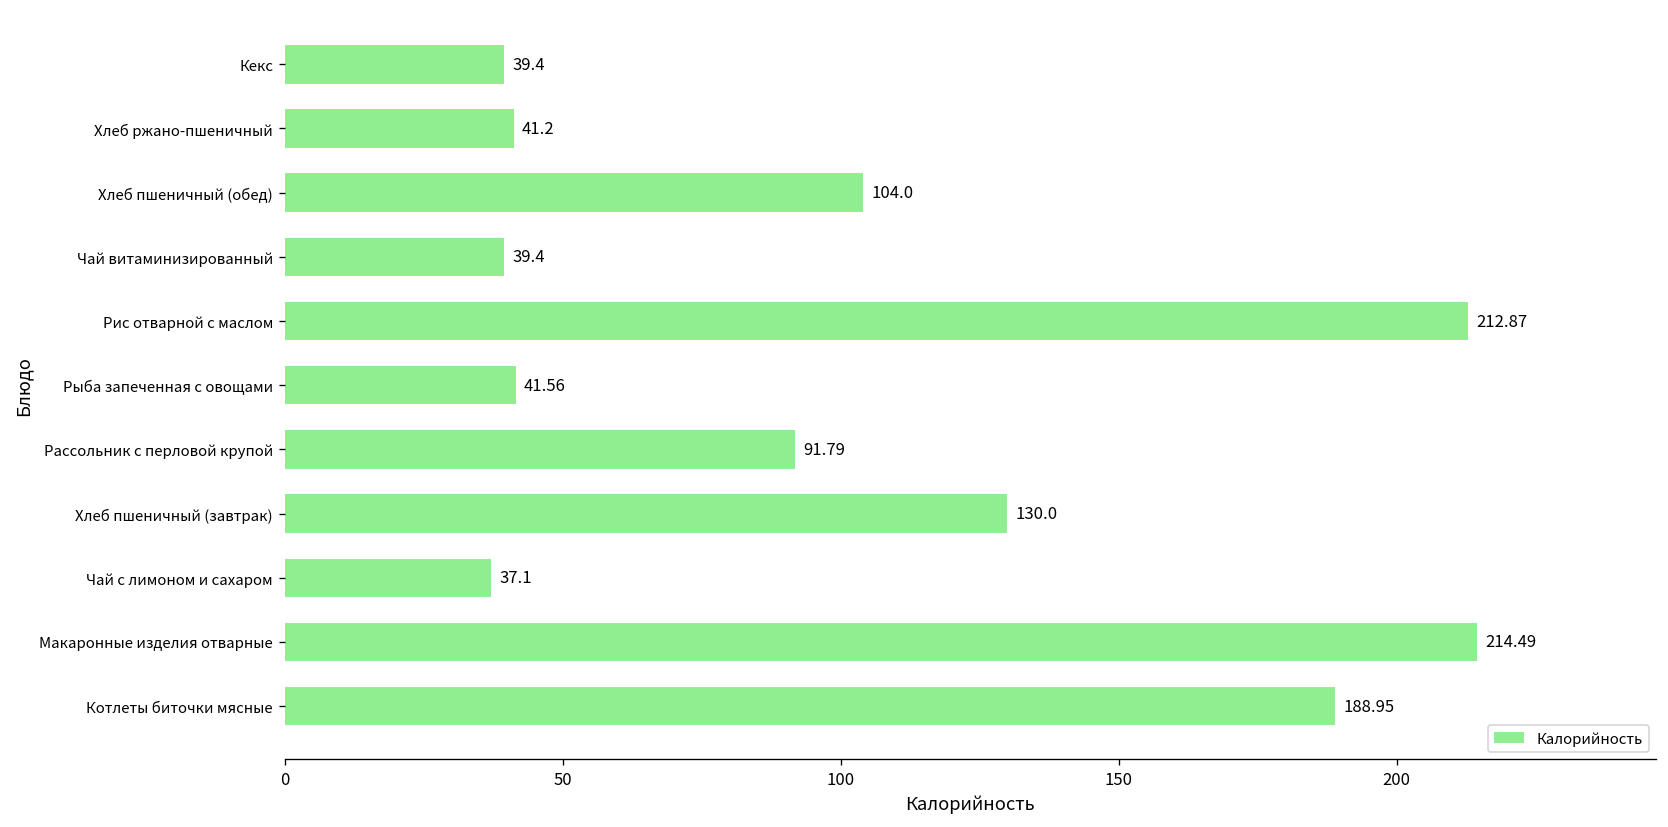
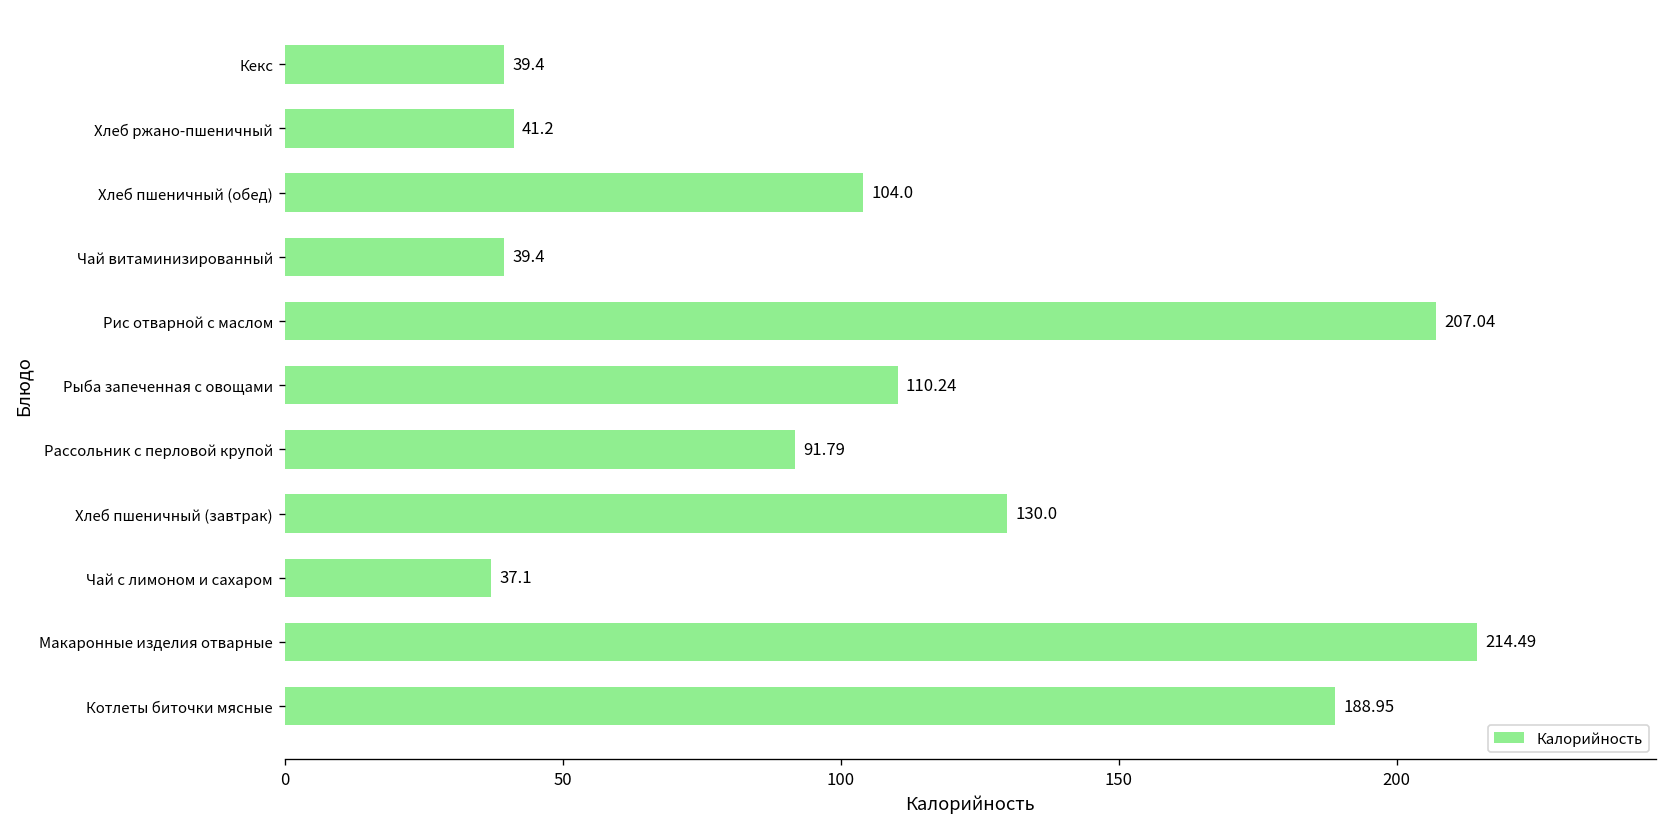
Рис отварной с маслом: 212.87 -> 207.04
Рыба запеченная с овощами: 41.56 -> 110.24
